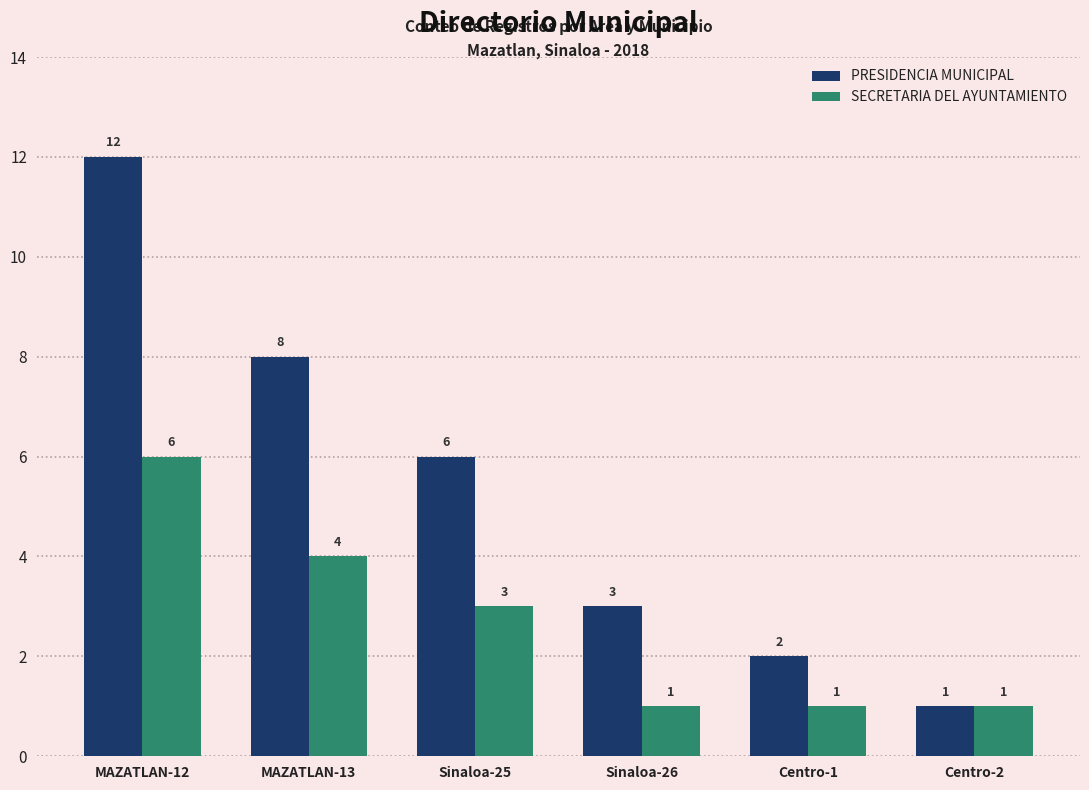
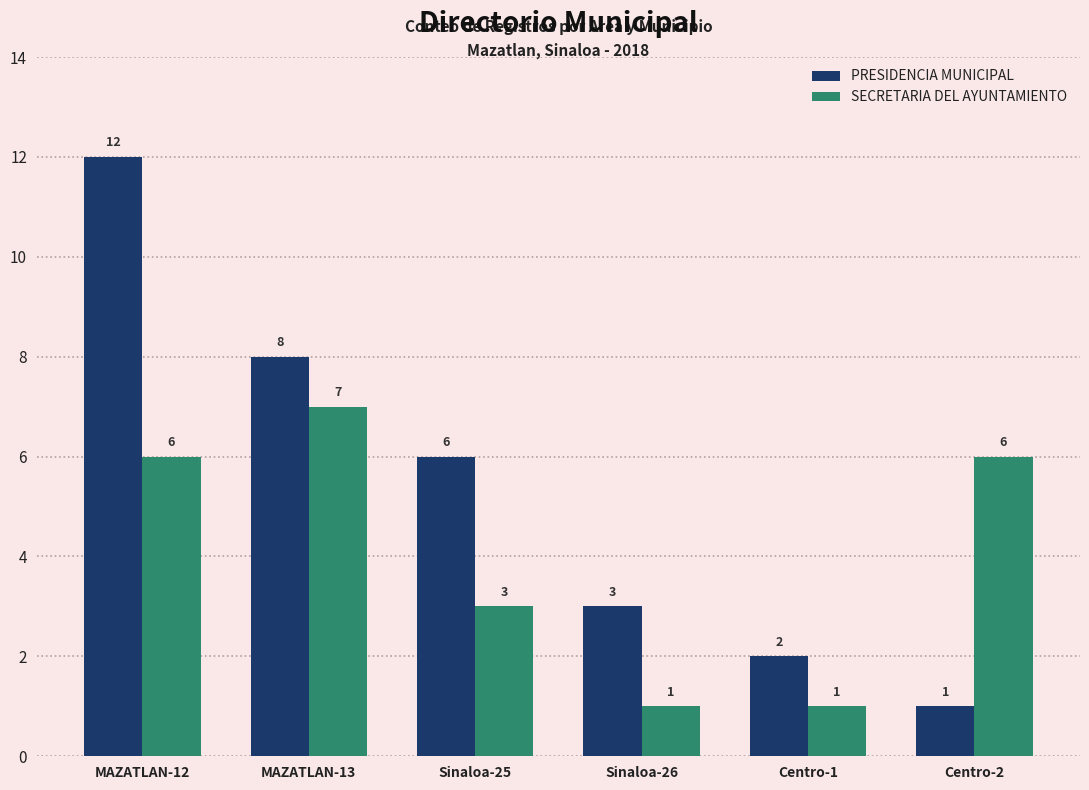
SECRETARIA DEL AYUNTAMIENTO, MAZATLAN-13: 4 -> 7
SECRETARIA DEL AYUNTAMIENTO, Centro-2: 1 -> 6
